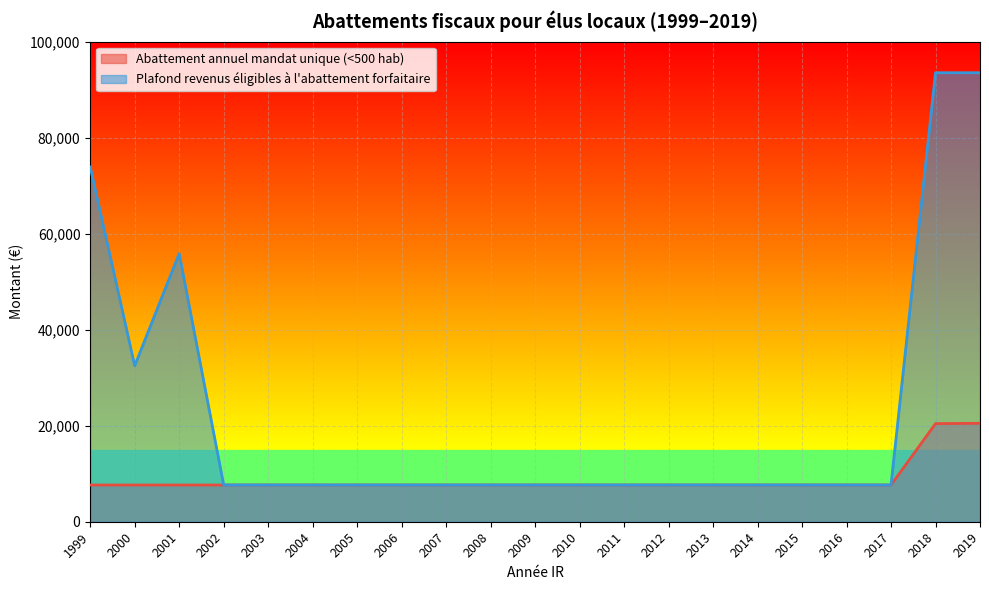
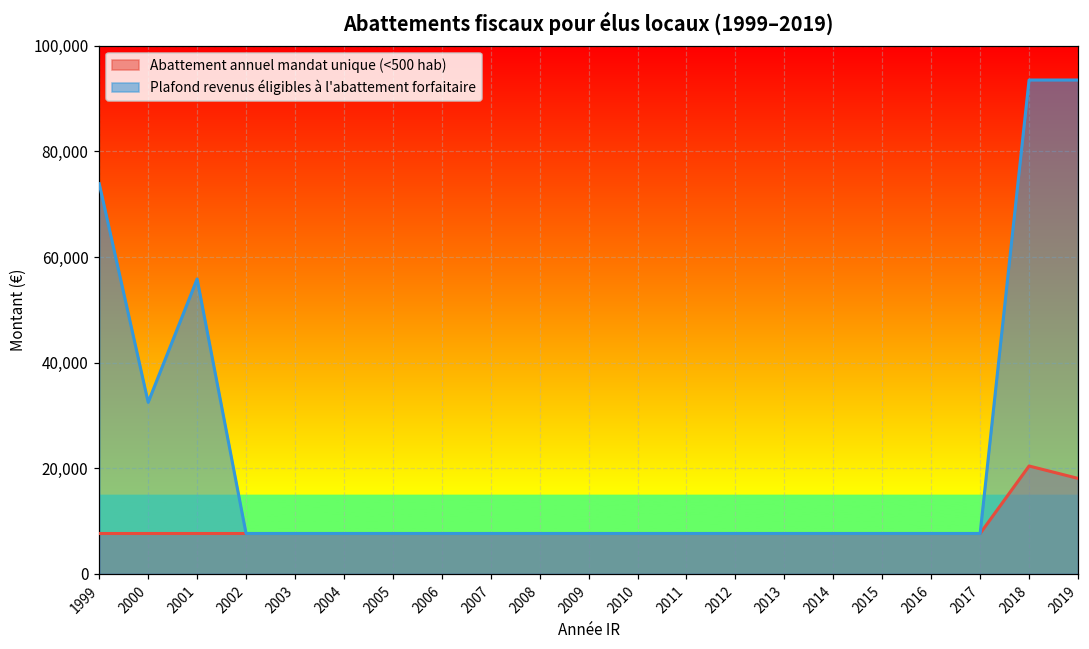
Abattement annuel mandat unique (<500 hab), 2019: 21,000 -> 18,000
